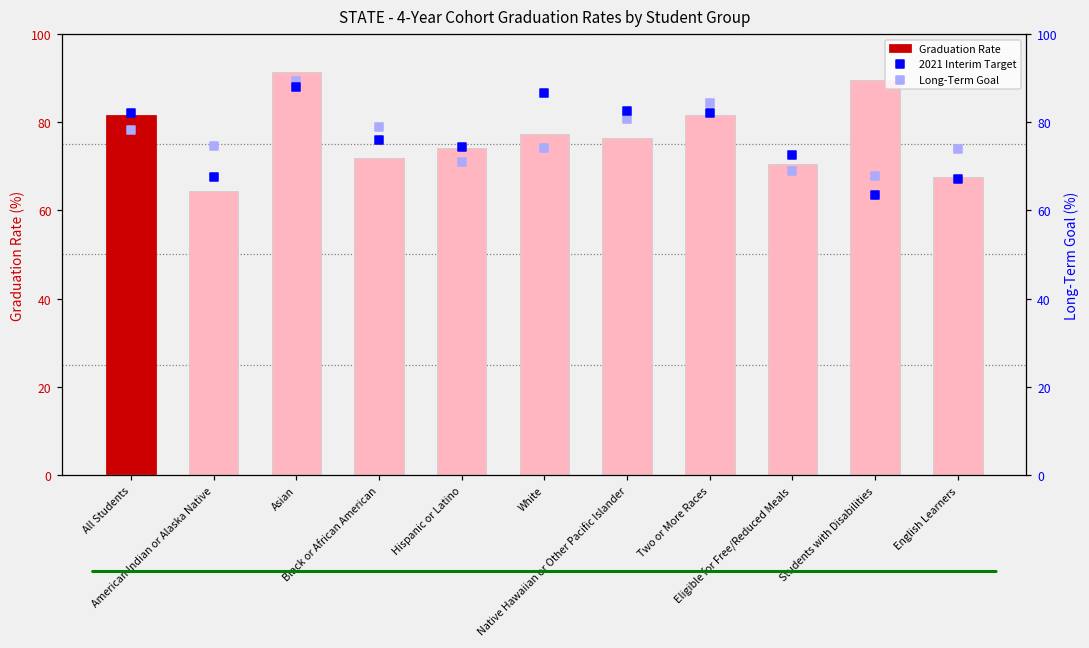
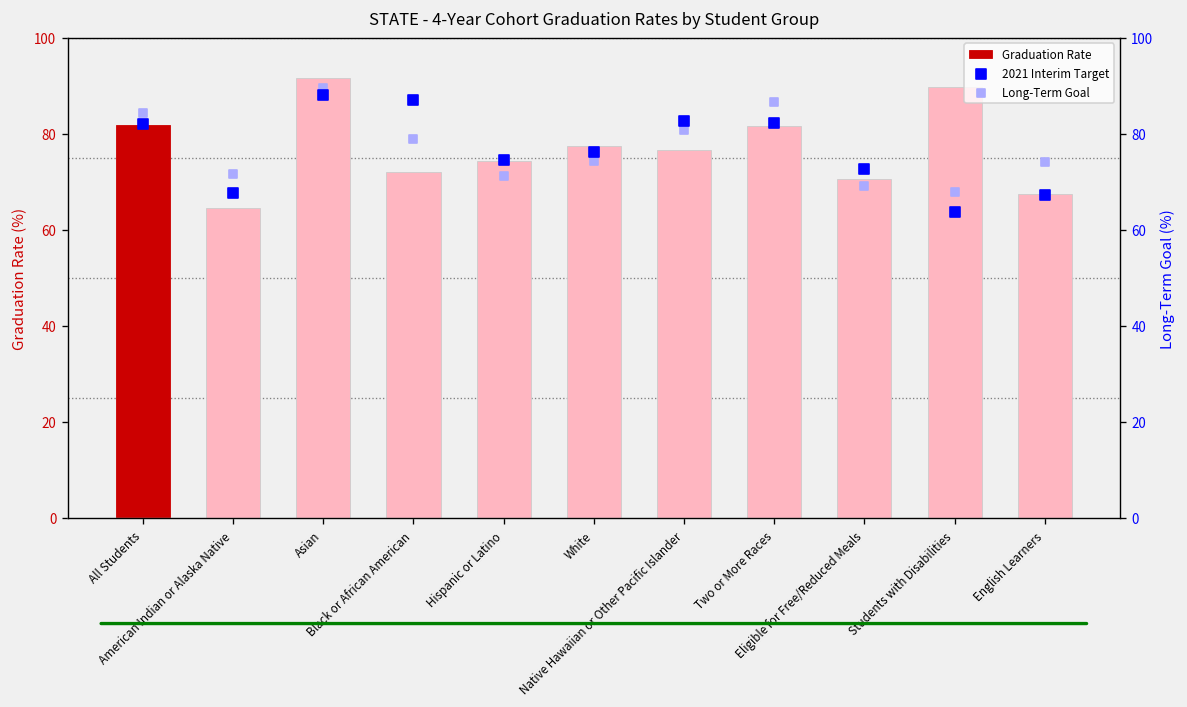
Long-Term Goal, All Students: 78 -> 84
Long-Term Goal, American Indian or Alaska Native: 75 -> 72
2021 Interim Target, Black or African American: 76 -> 87
2021 Interim Target, White: 87 -> 76
Long-Term Goal, Two or More Races: 84 -> 87
